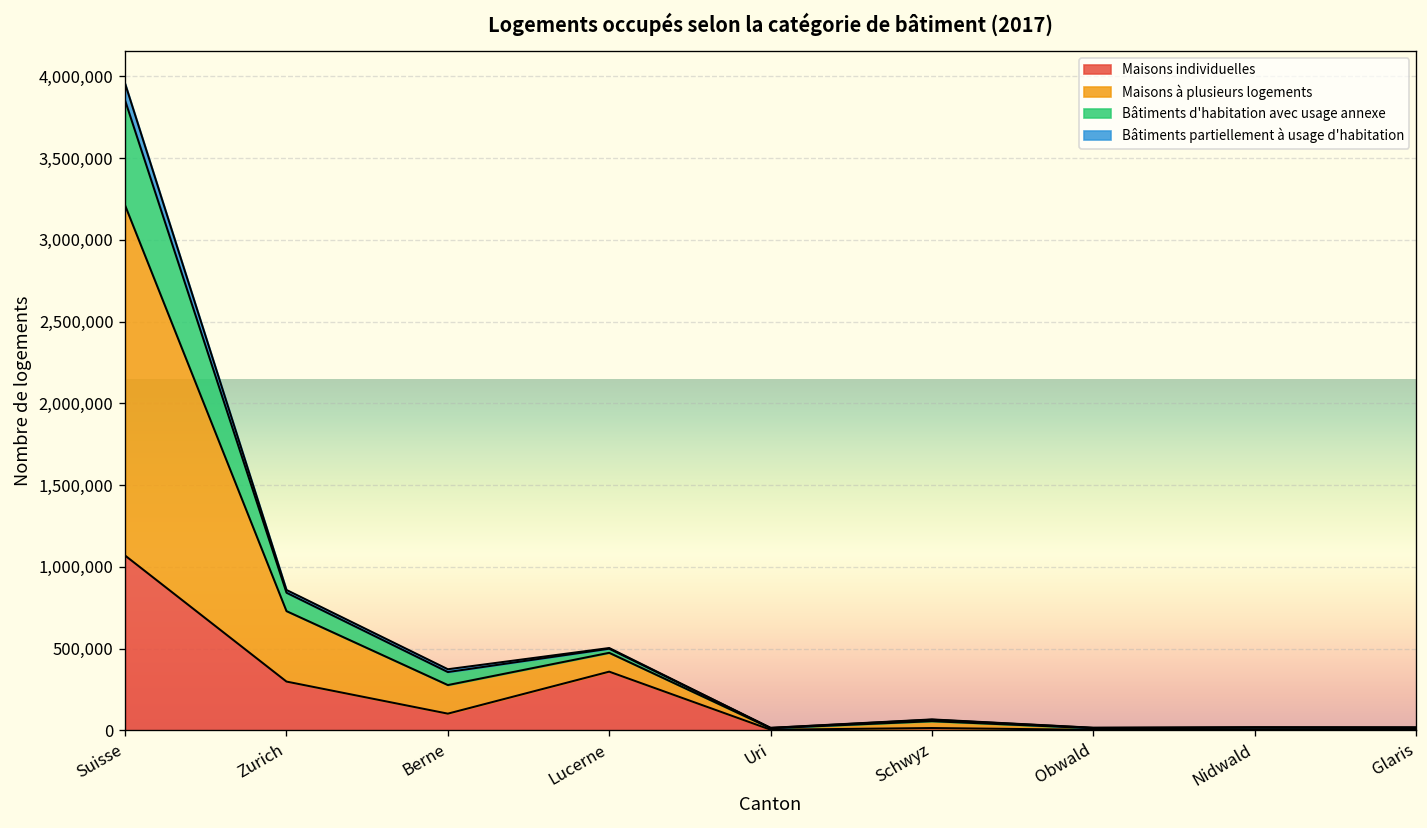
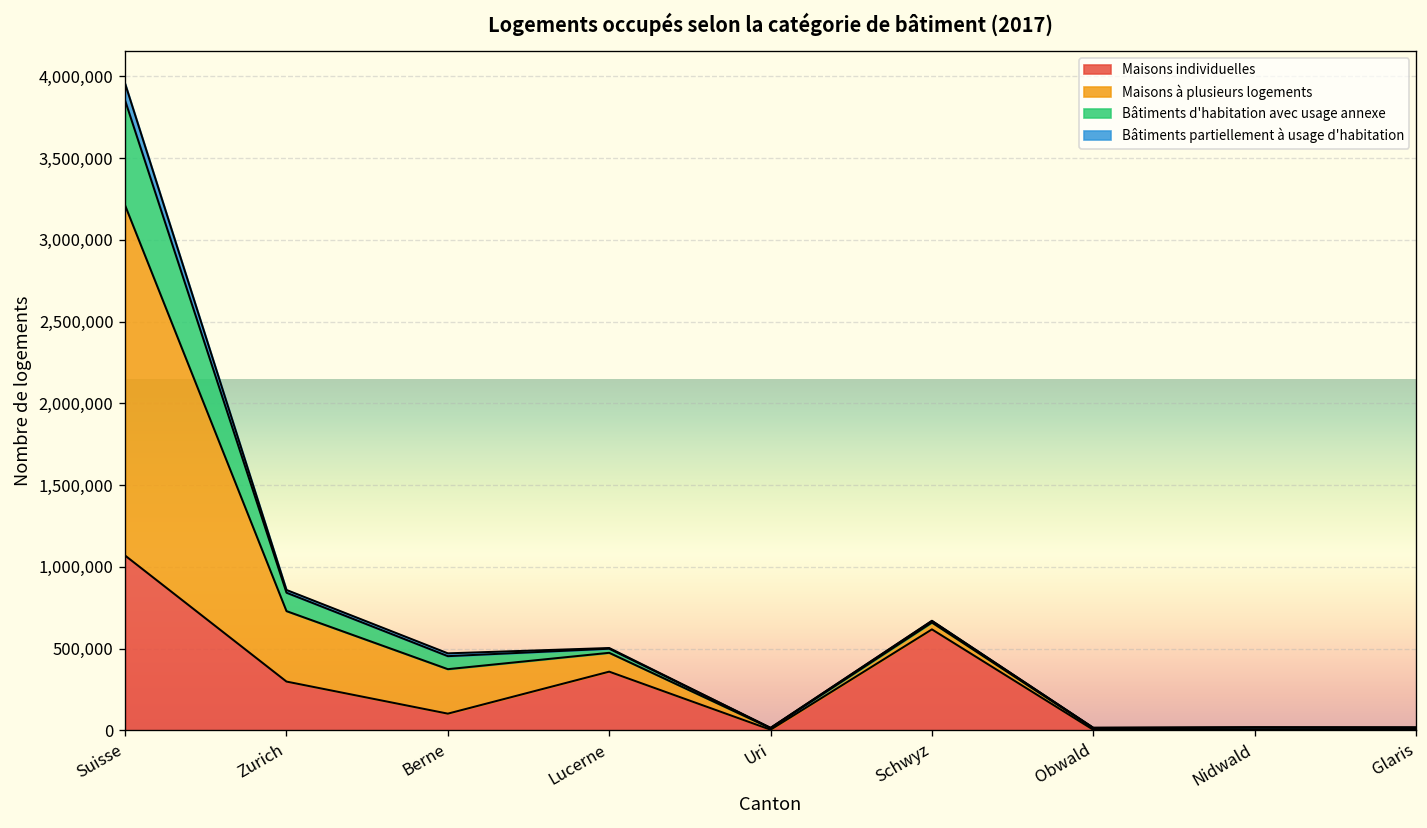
Maisons à plusieurs logements, Berne: 170,000 -> 270,000
Maisons individuelles, Schwyz: 10,000 -> 620,000
